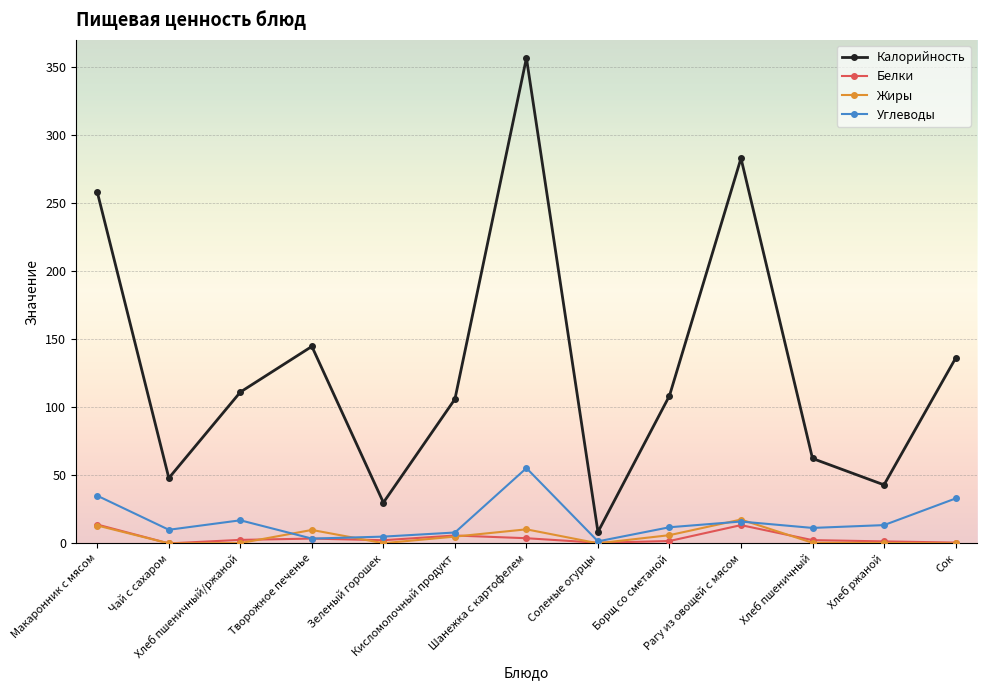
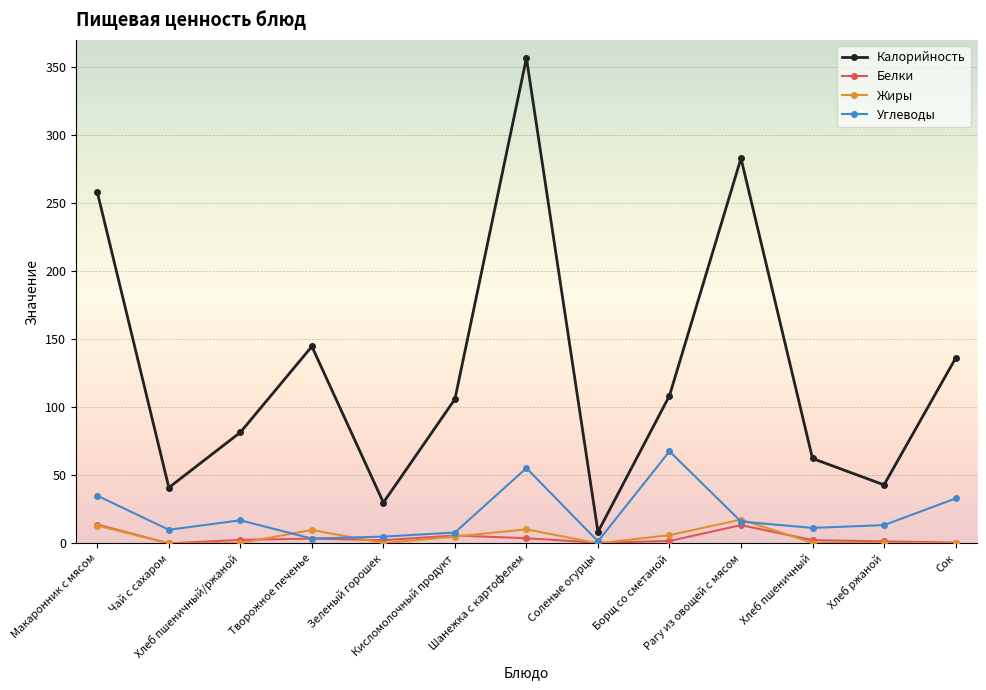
Калорийность, Чай с сахаром: 48 -> 41
Калорийность, Хлеб пшеничный/ржаной: 111 -> 82
Углеводы, Борщ со сметаной: 12 -> 68
